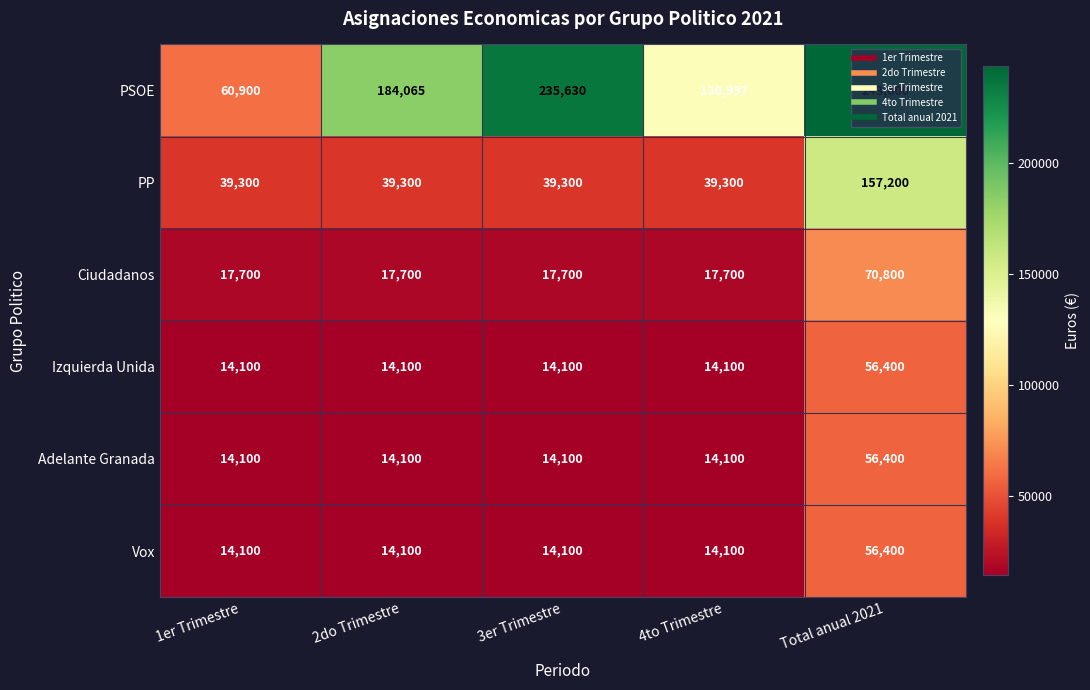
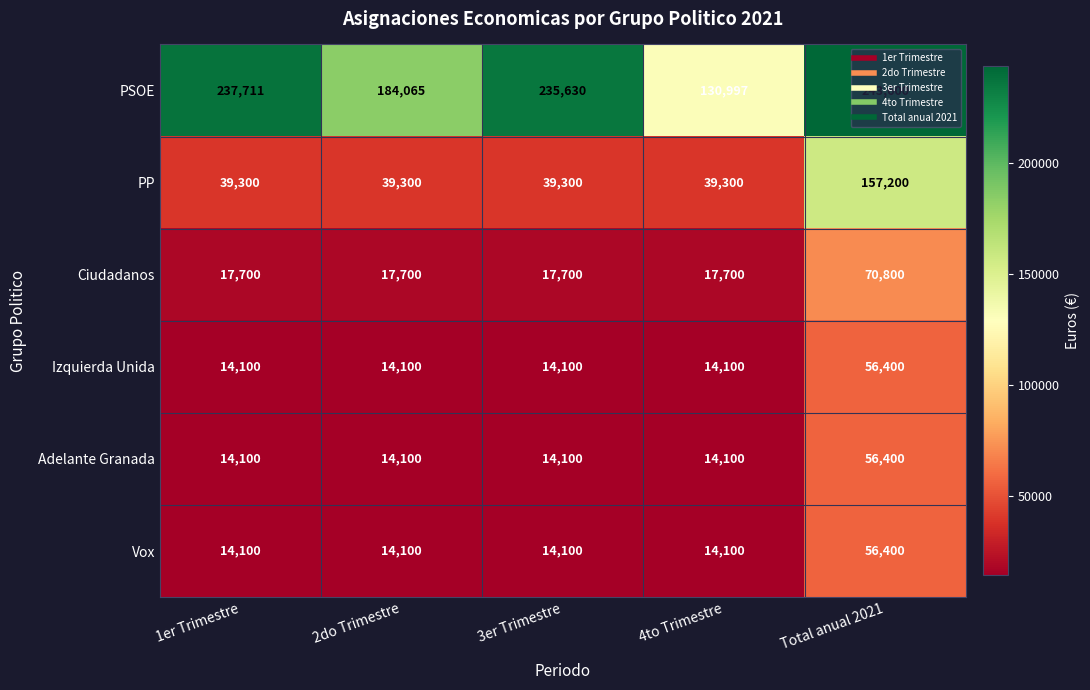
PSOE, 1er Trimestre: 60,900 -> 237,711
